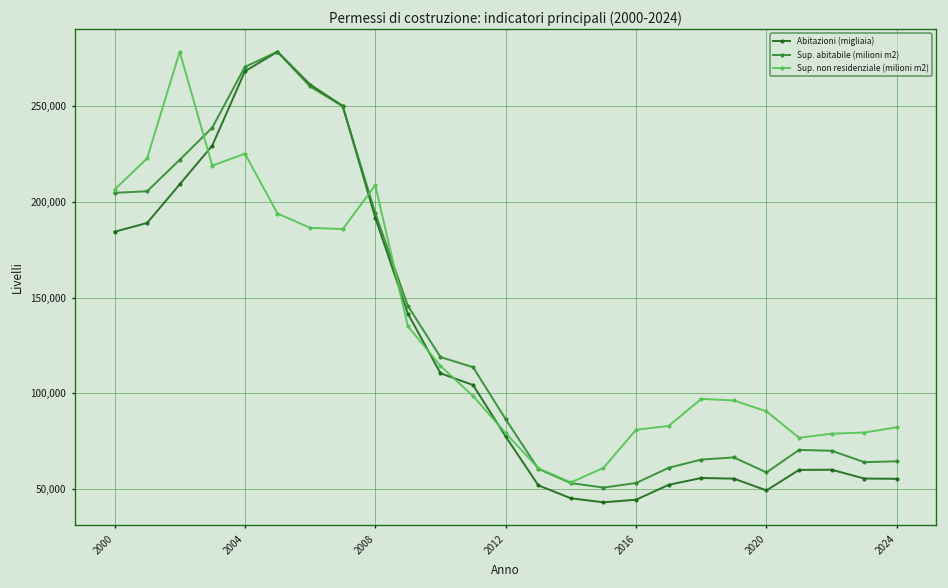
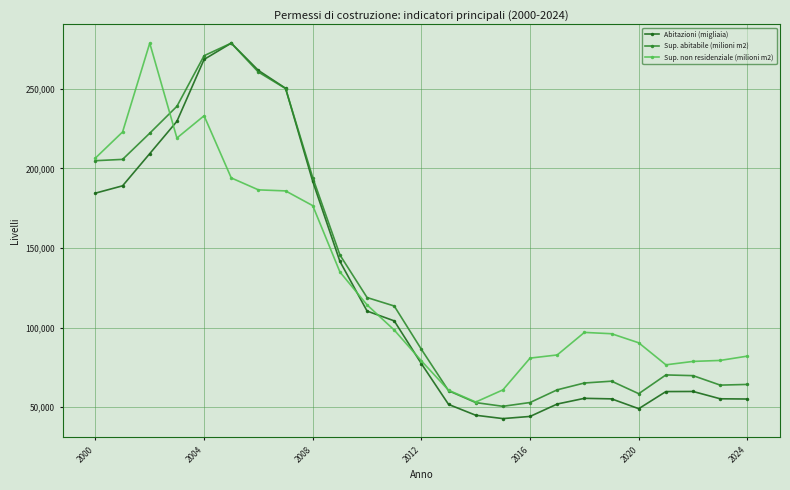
Sup. non residenziale (milioni m2), 2004: 225,000 -> 233,000
Sup. non residenziale (milioni m2), 2008: 209,000 -> 177,000
